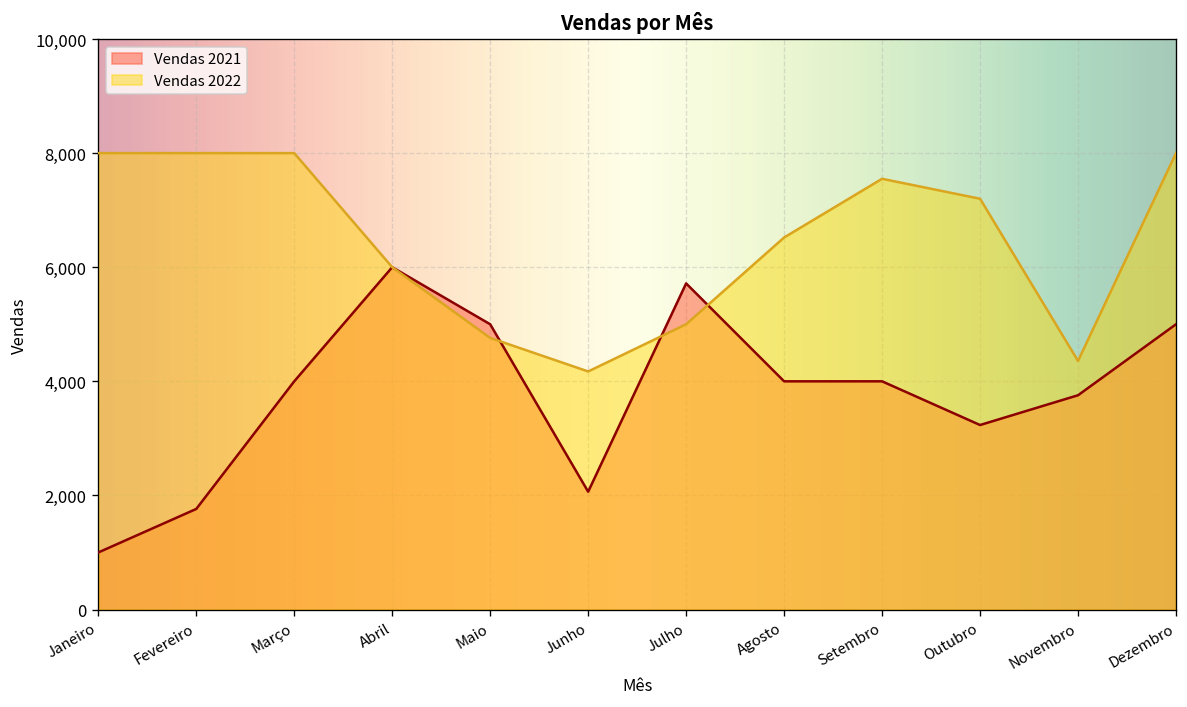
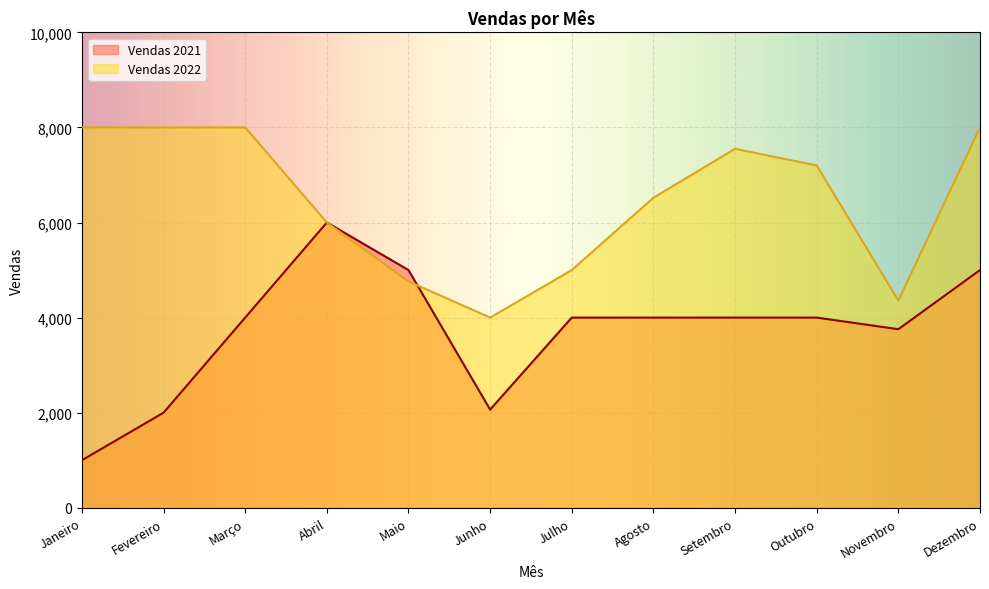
Vendas 2021, Fevereiro: 1,800 -> 2,000
Vendas 2022, Junho: 4,200 -> 4,000
Vendas 2021, Julho: 5,700 -> 4,000
Vendas 2021, Outubro: 3,200 -> 4,000
